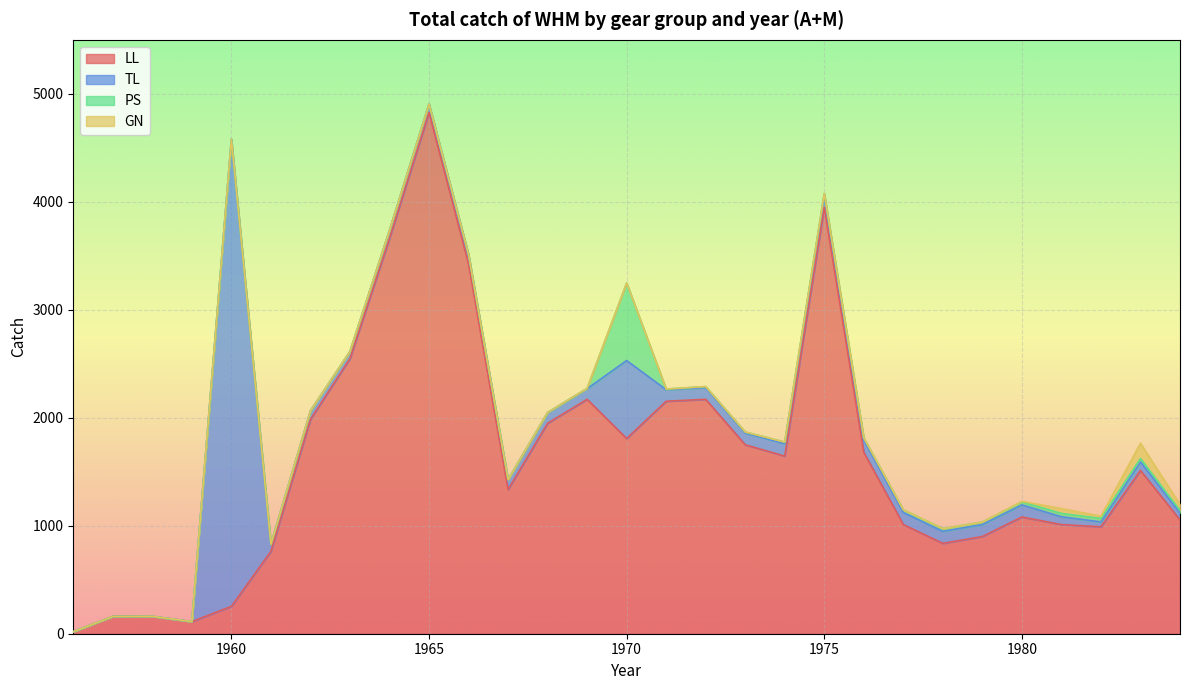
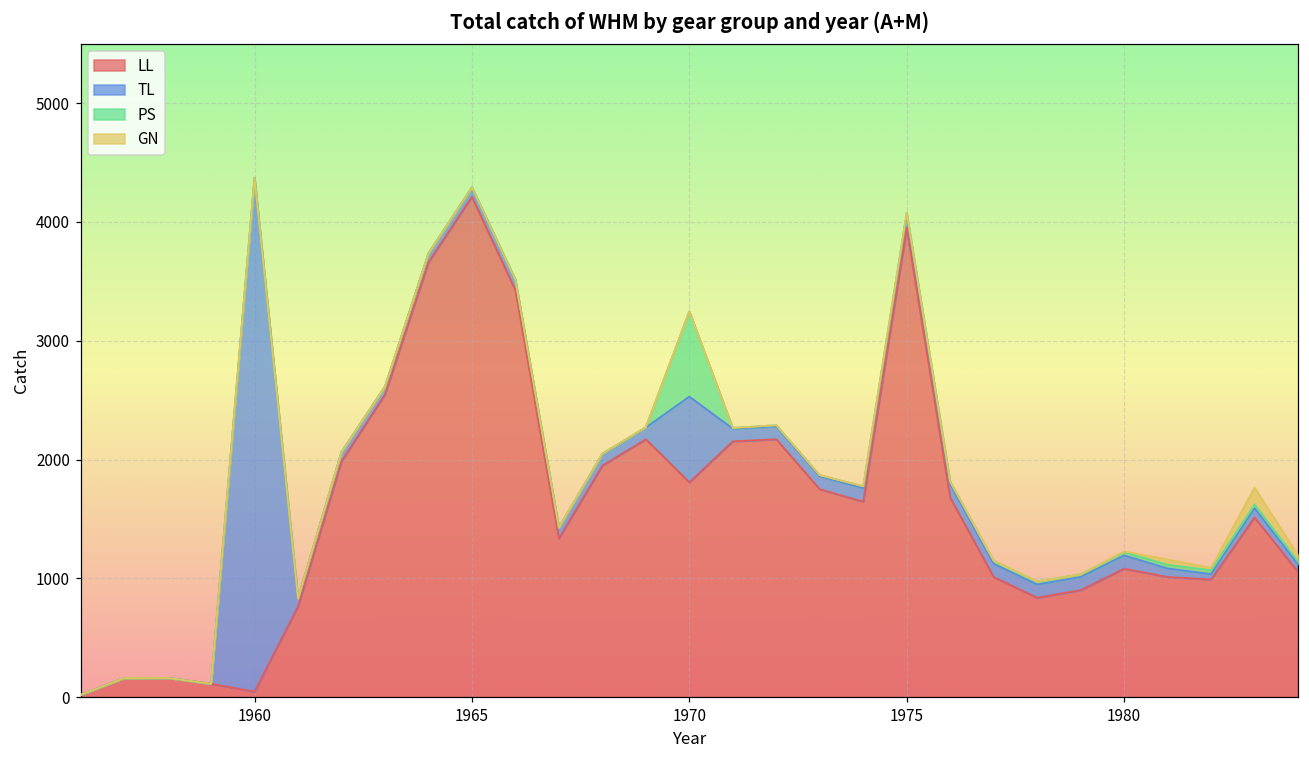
LL, 1960: 250 -> 50
LL, 1965: 4830 -> 4210
